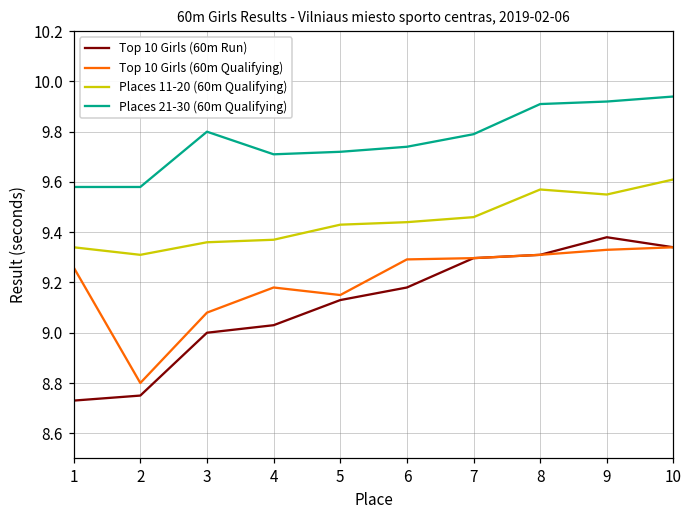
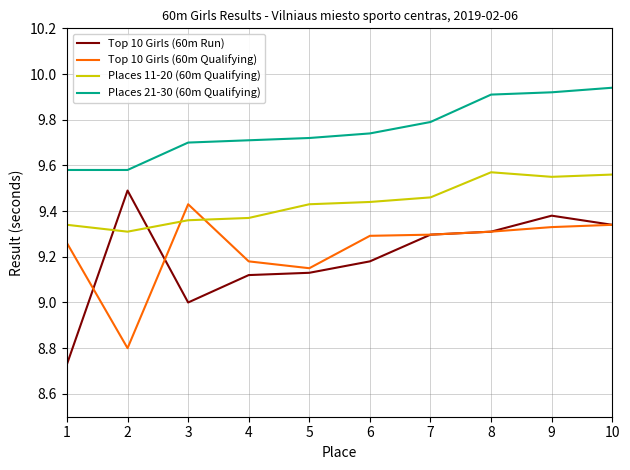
Top 10 Girls (60m Run), 2: 8.75 -> 9.49
Top 10 Girls (60m Qualifying), 3: 9.08 -> 9.43
Places 21-30 (60m Qualifying), 3: 9.8 -> 9.7
Top 10 Girls (60m Run), 4: 9.03 -> 9.12
Places 11-20 (60m Qualifying), 10: 9.61 -> 9.56
